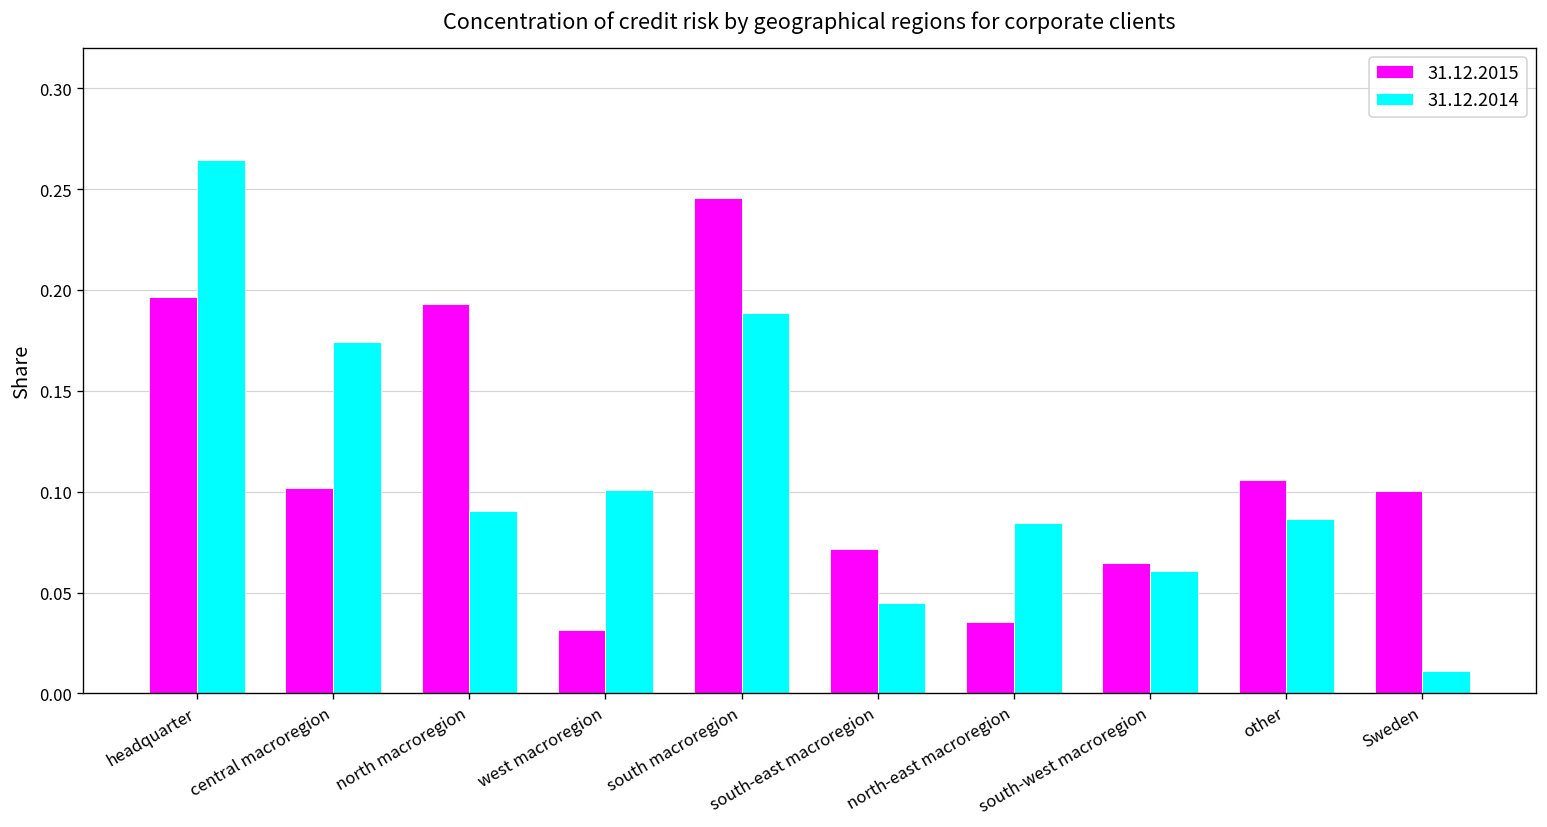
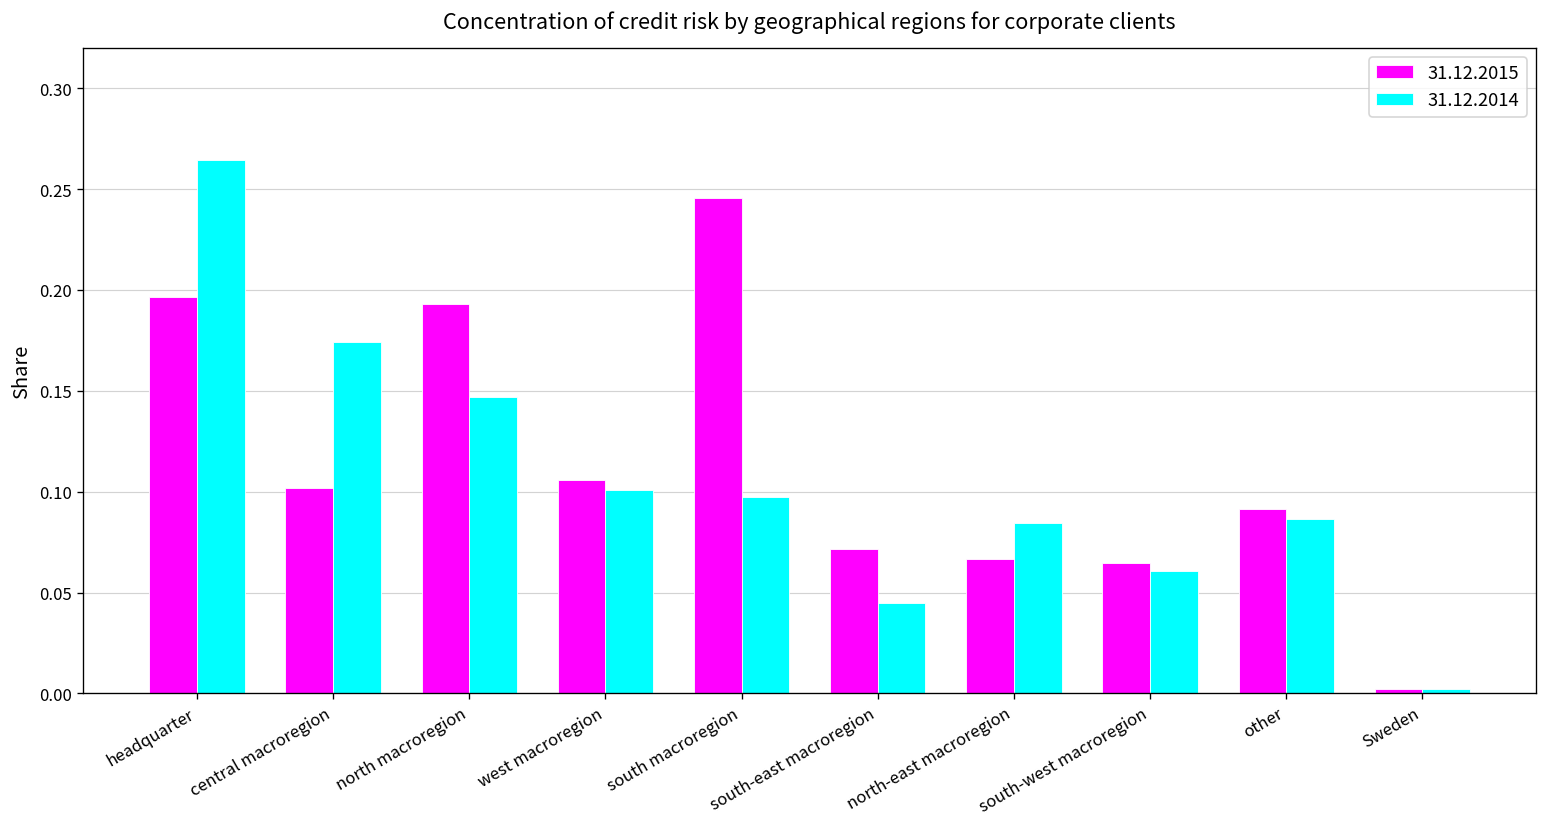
31.12.2014, north macroregion: 0.091 -> 0.147
31.12.2015, west macroregion: 0.032 -> 0.106
31.12.2014, south macroregion: 0.189 -> 0.097
31.12.2015, north-east macroregion: 0.036 -> 0.067
31.12.2015, other: 0.106 -> 0.092
31.12.2015, Sweden: 0.100 -> 0.002
31.12.2014, Sweden: 0.011 -> 0.002
